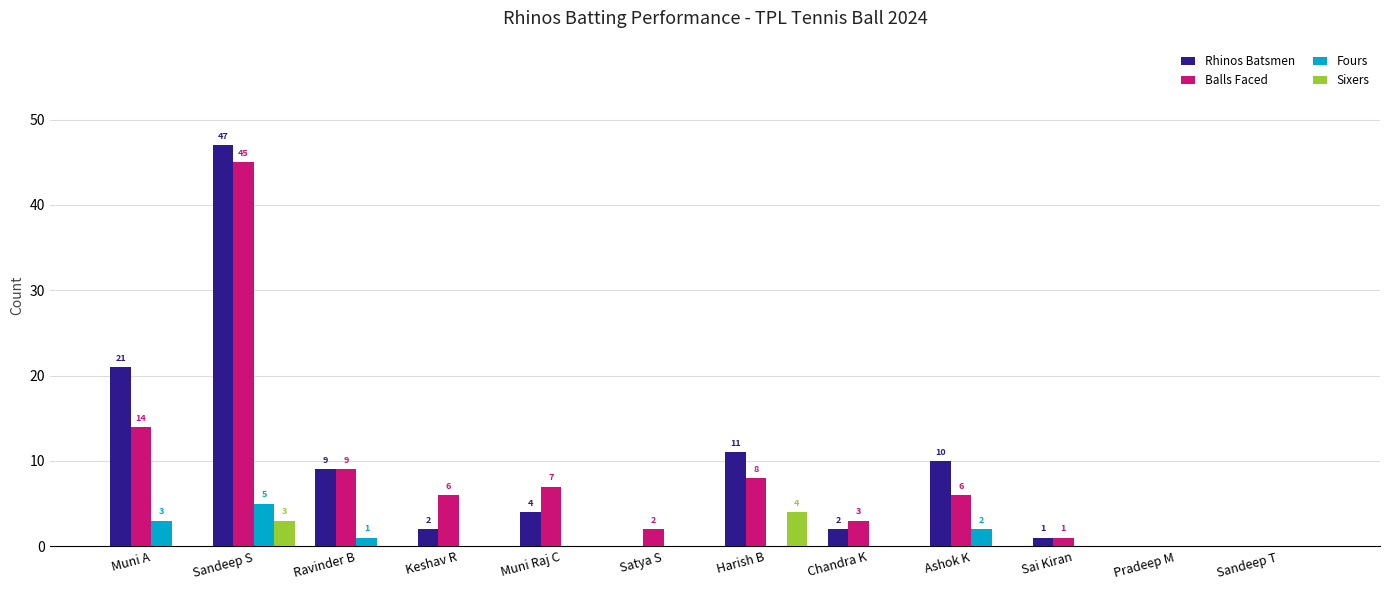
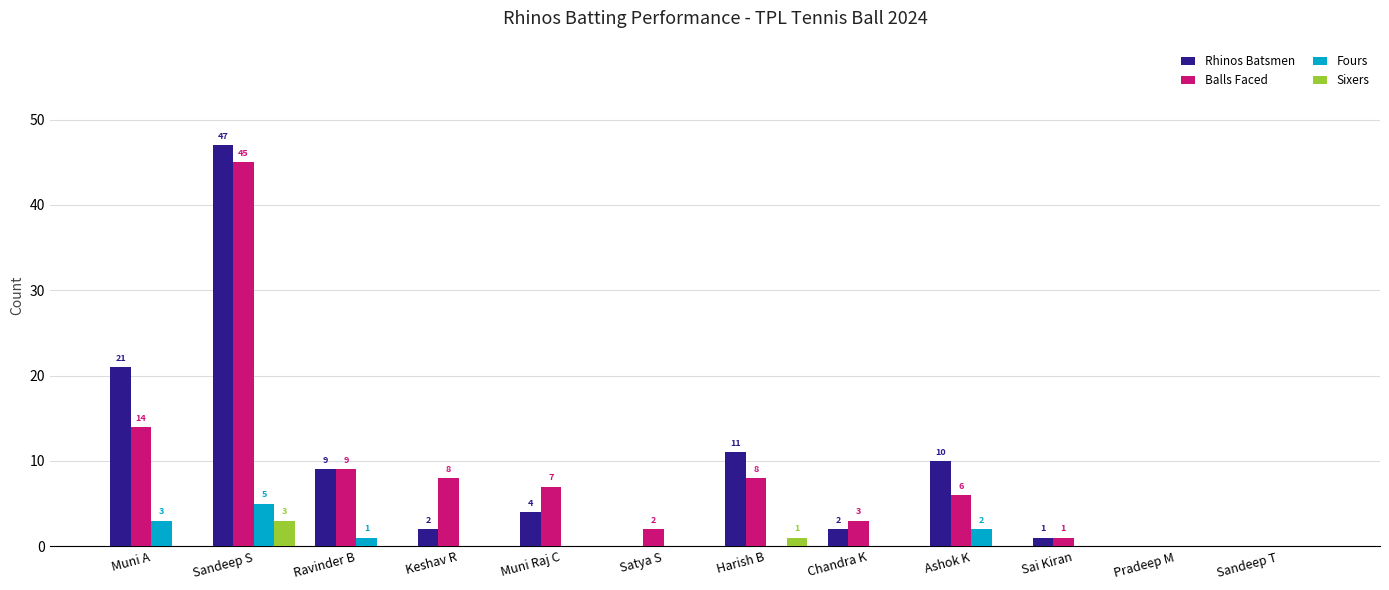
Balls Faced, Keshav R: 6 -> 8
Sixers, Harish B: 4 -> 1
